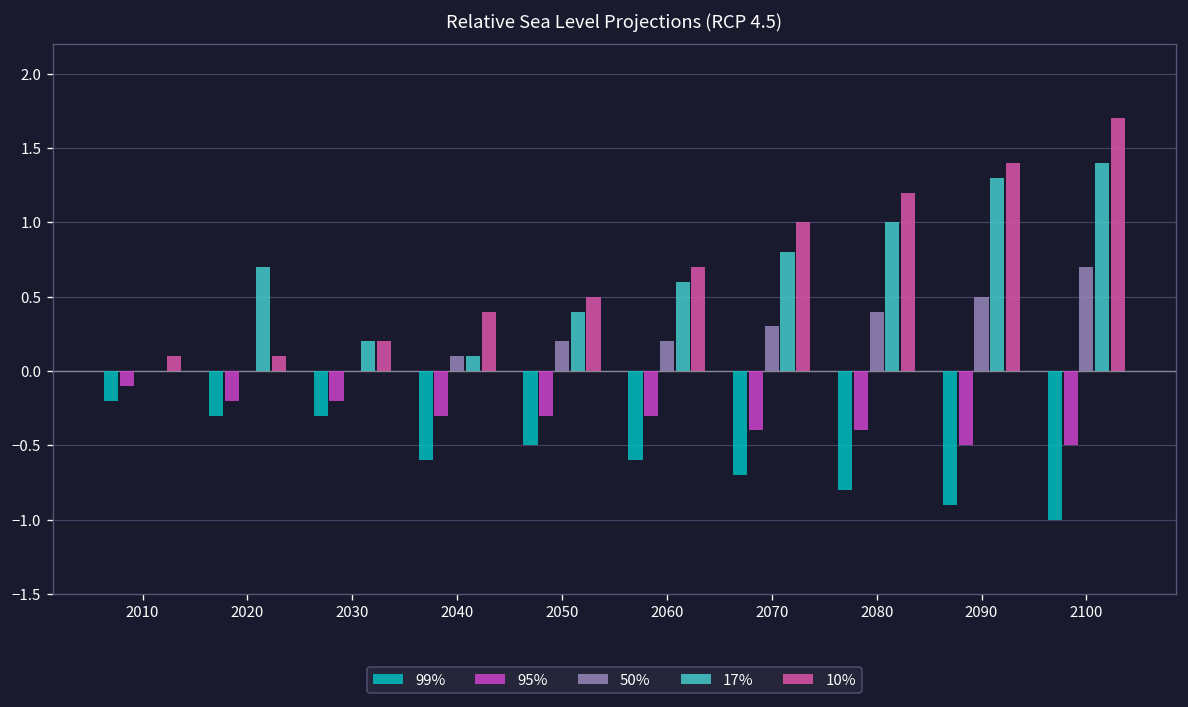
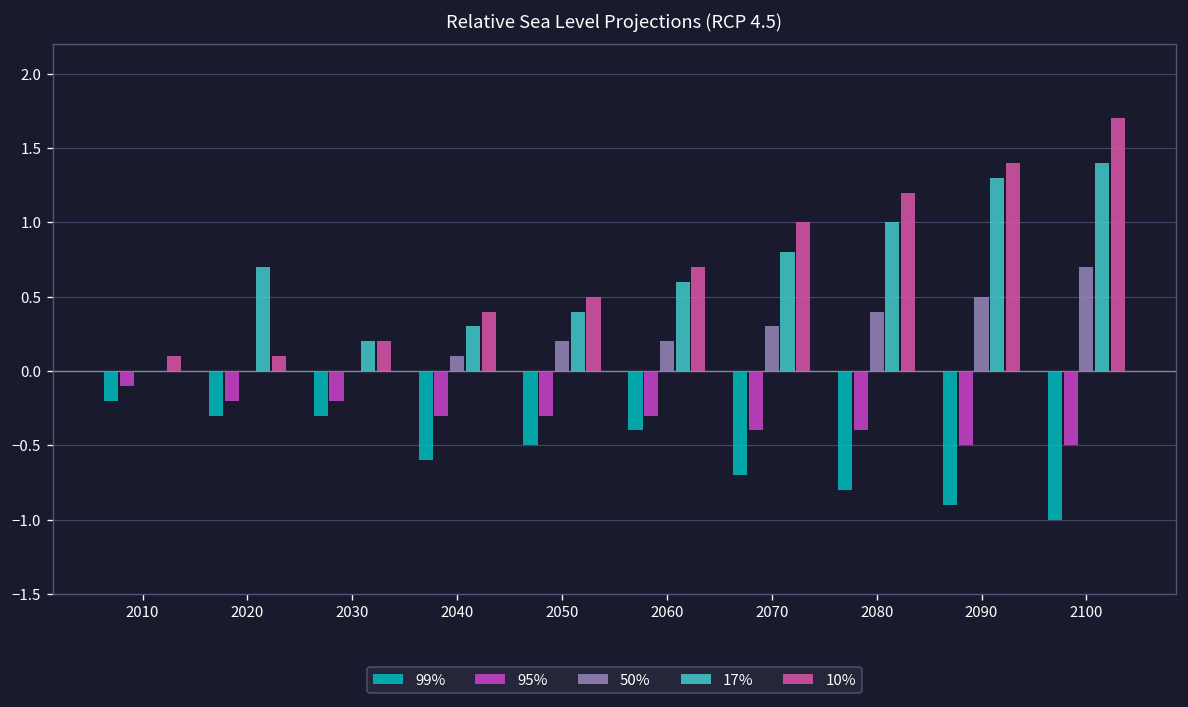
17%, 2040: 0.1 -> 0.3
99%, 2060: -0.6 -> -0.4
